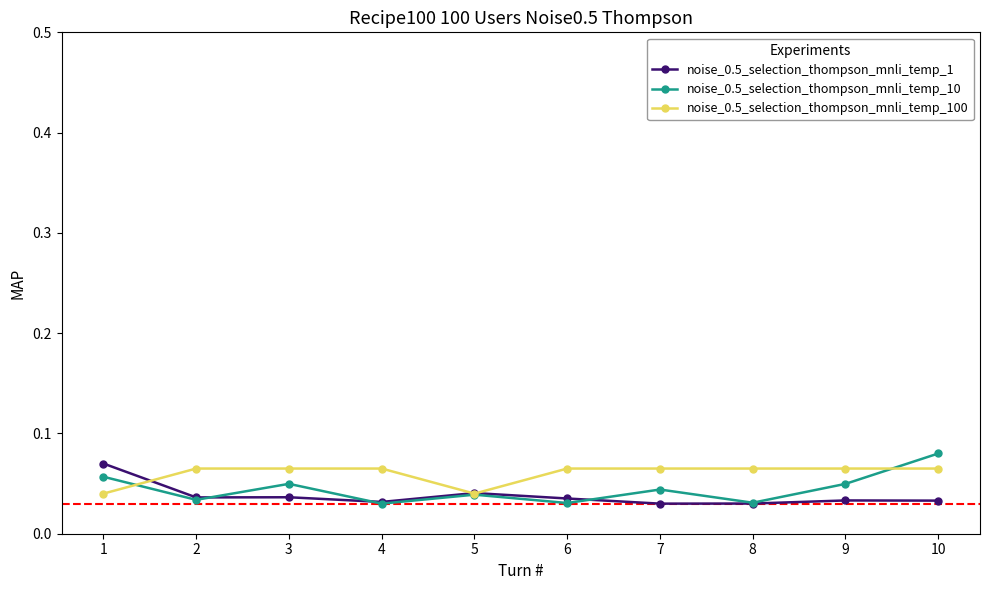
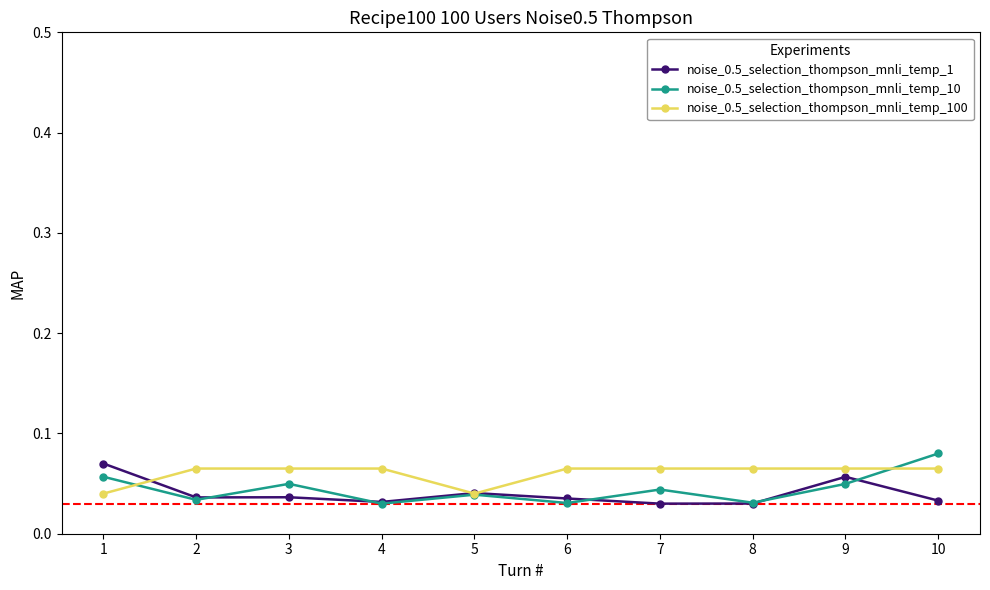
noise_0.5_selection_thompson_mnli_temp_1, 9: 0.033 -> 0.057
